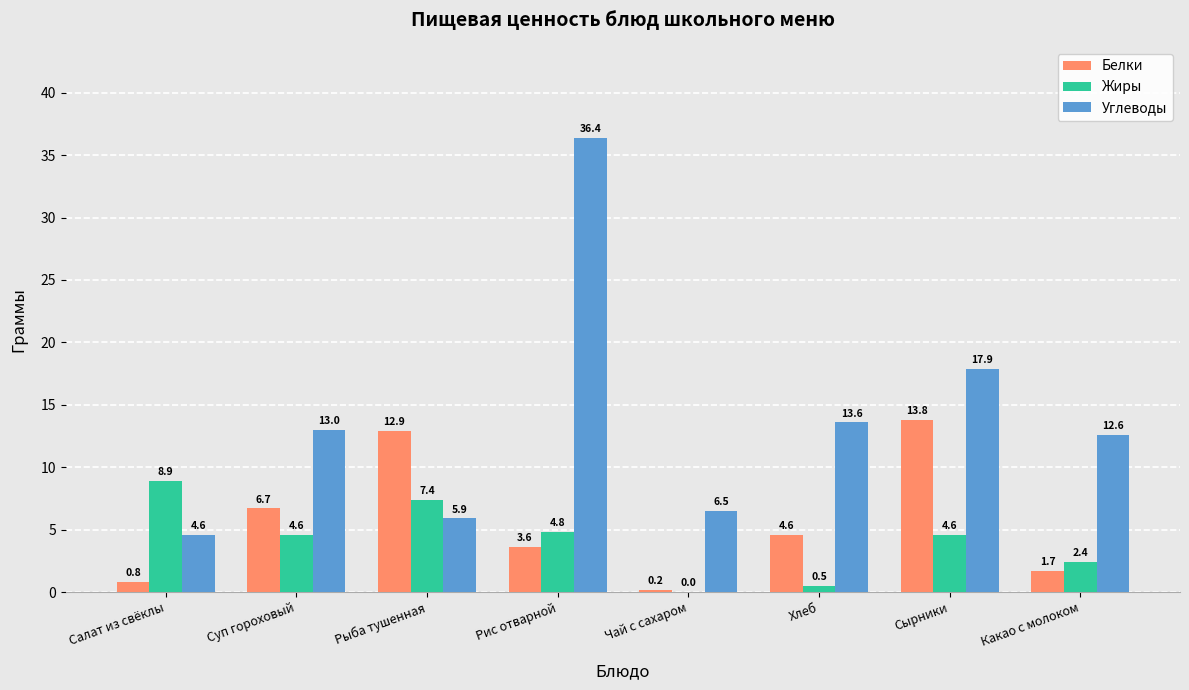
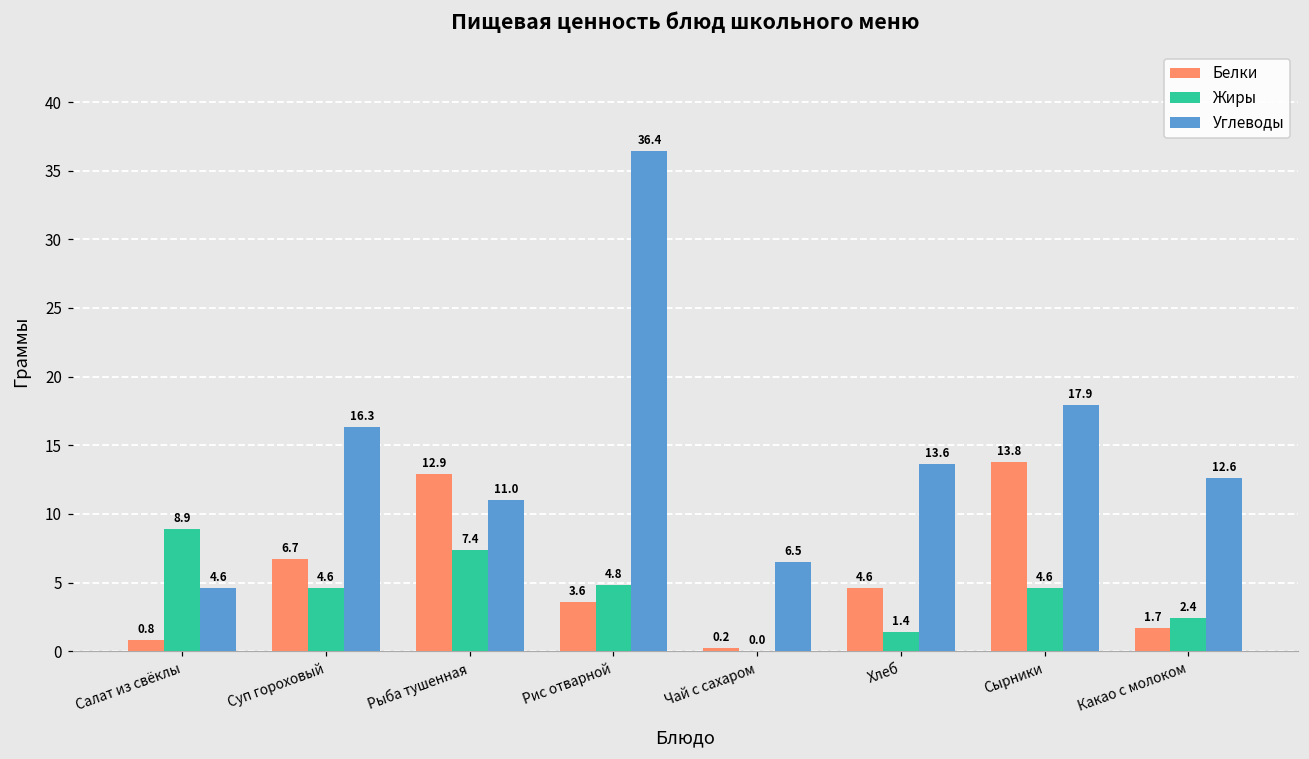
Углеводы, Суп гороховый: 13.0 -> 16.3
Углеводы, Рыба тушенная: 5.9 -> 11.0
Жиры, Хлеб: 0.5 -> 1.4
